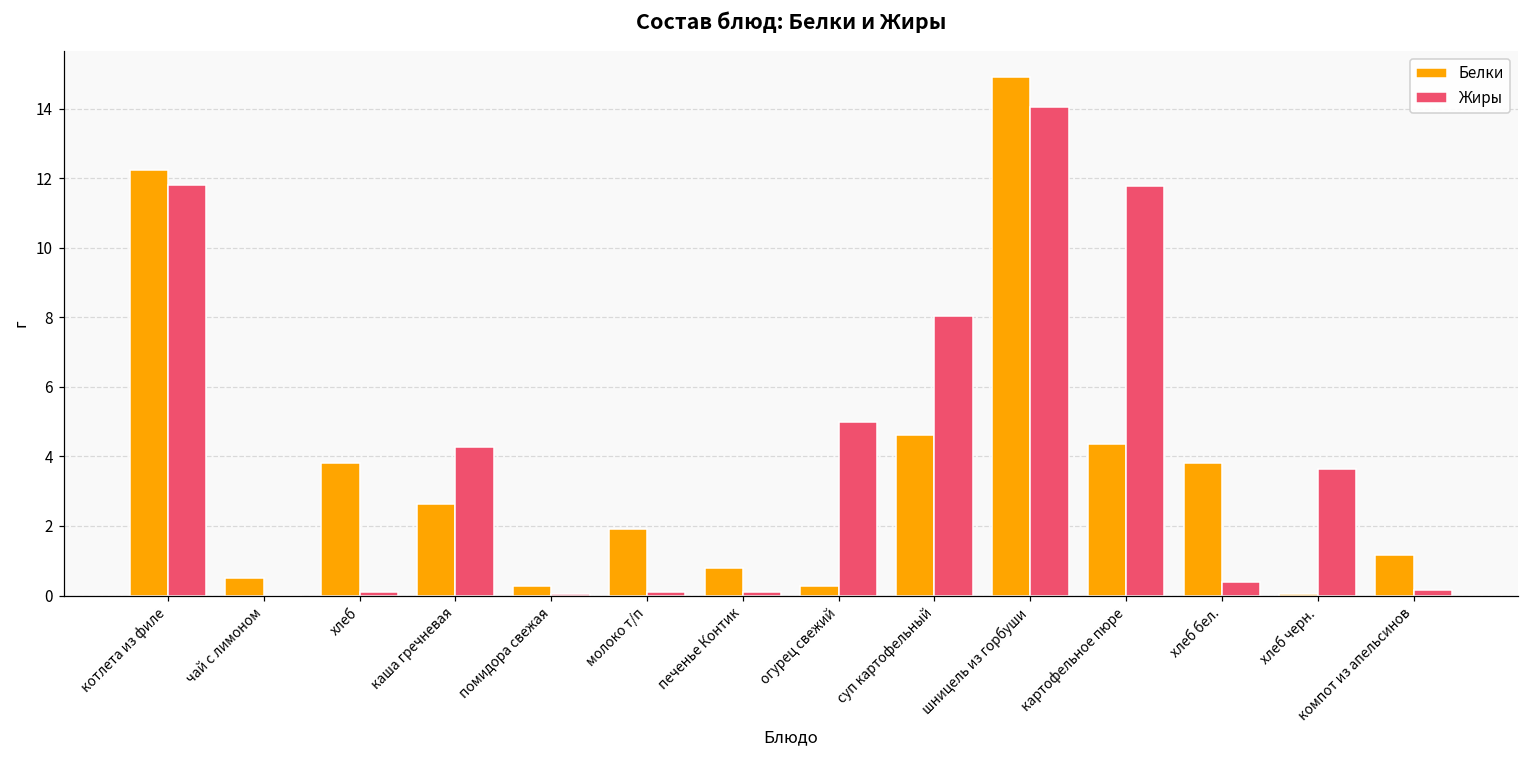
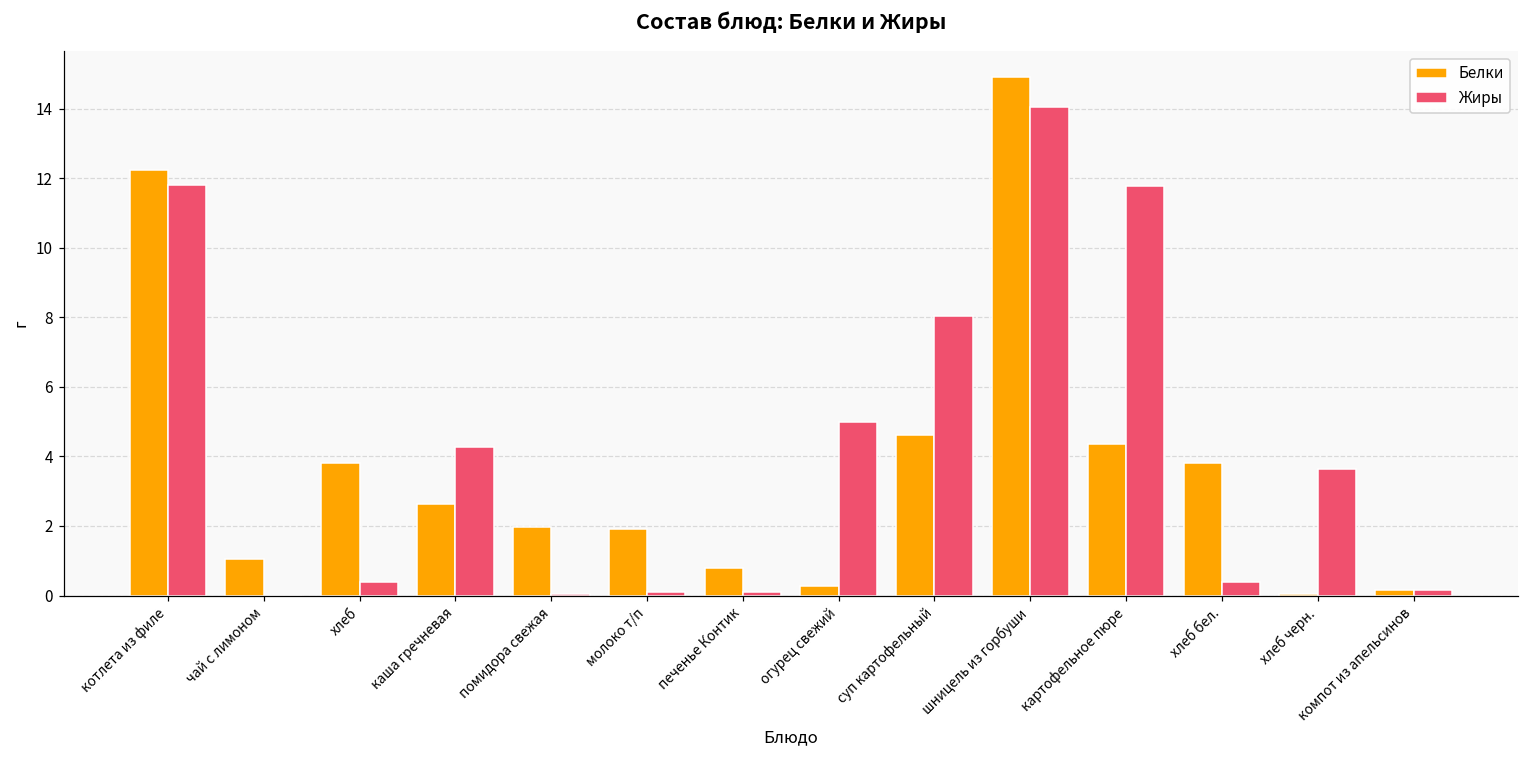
Белки, чай с лимоном: 0.5 -> 1.0
Жиры, хлеб: 0.1 -> 0.4
Белки, помидора свежая: 0.3 -> 2.0
Белки, компот из апельсинов: 1.2 -> 0.2
